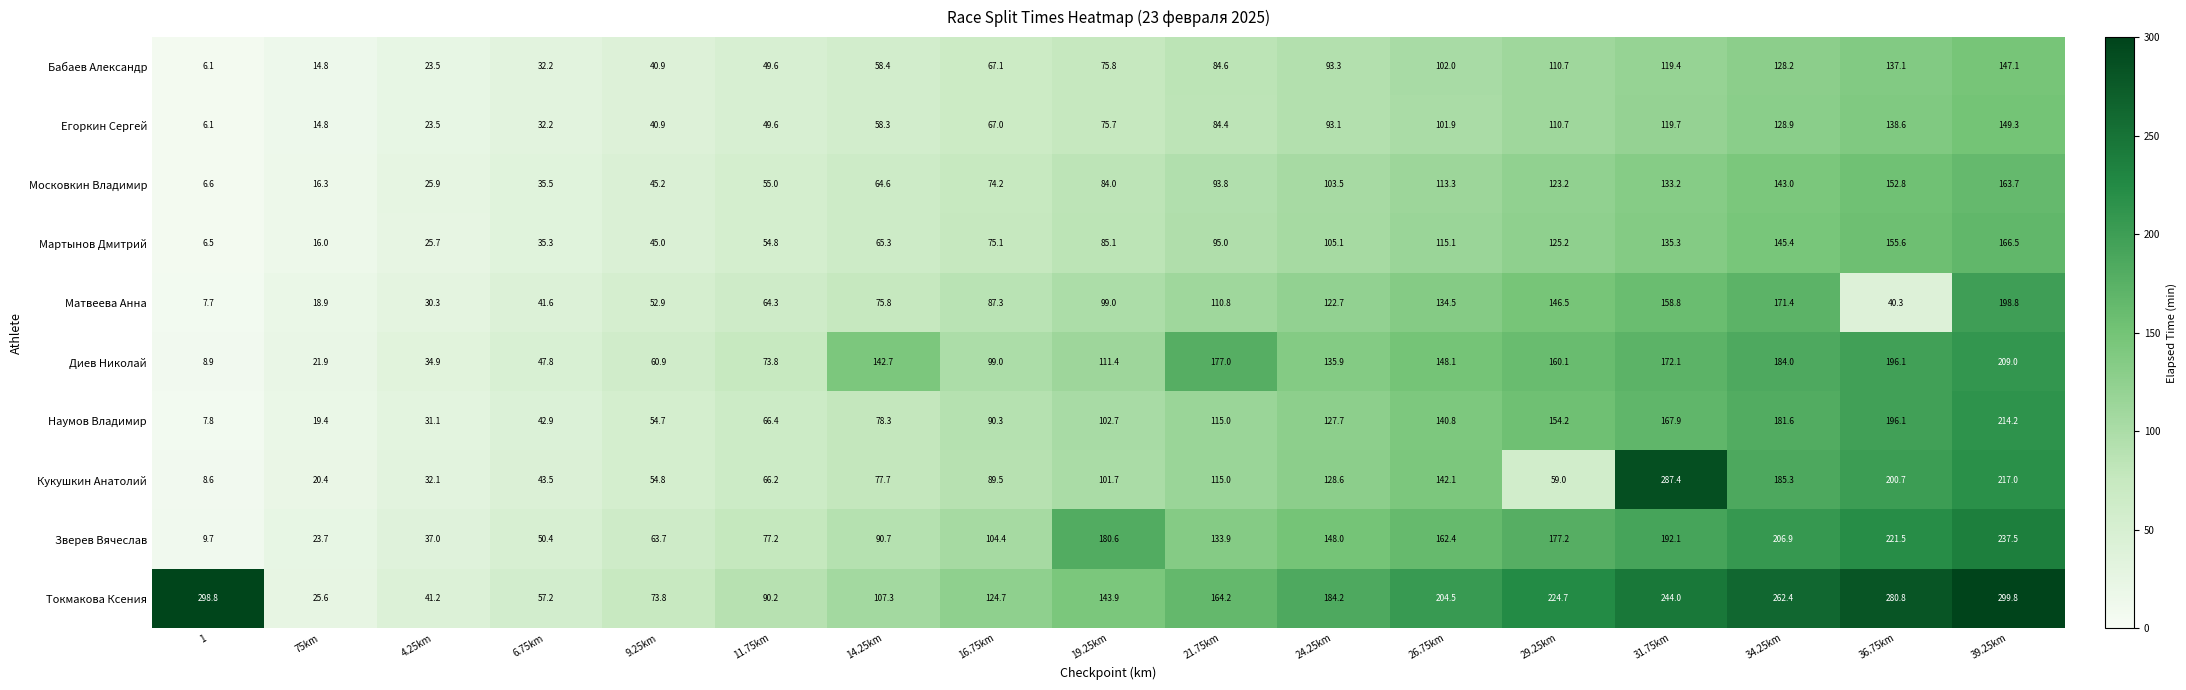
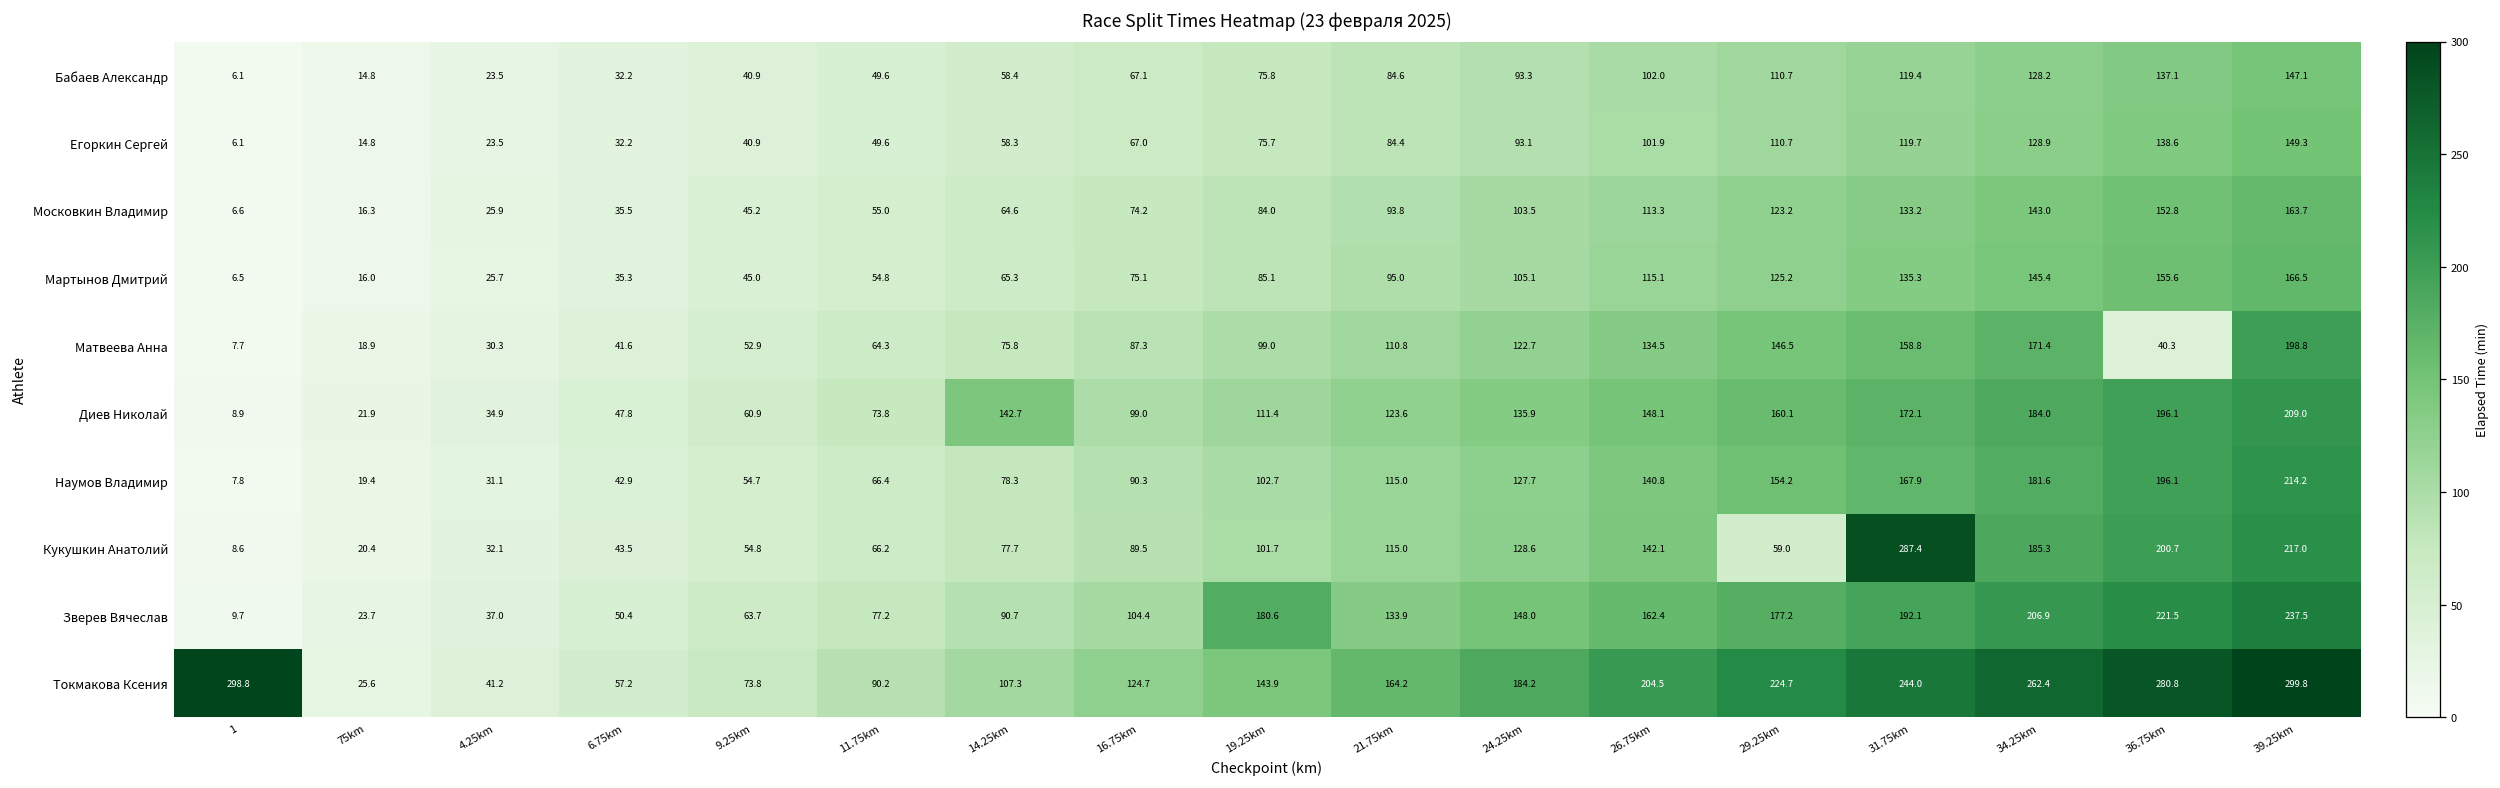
Диев Николай, 21.75km: 177.0 -> 123.6
